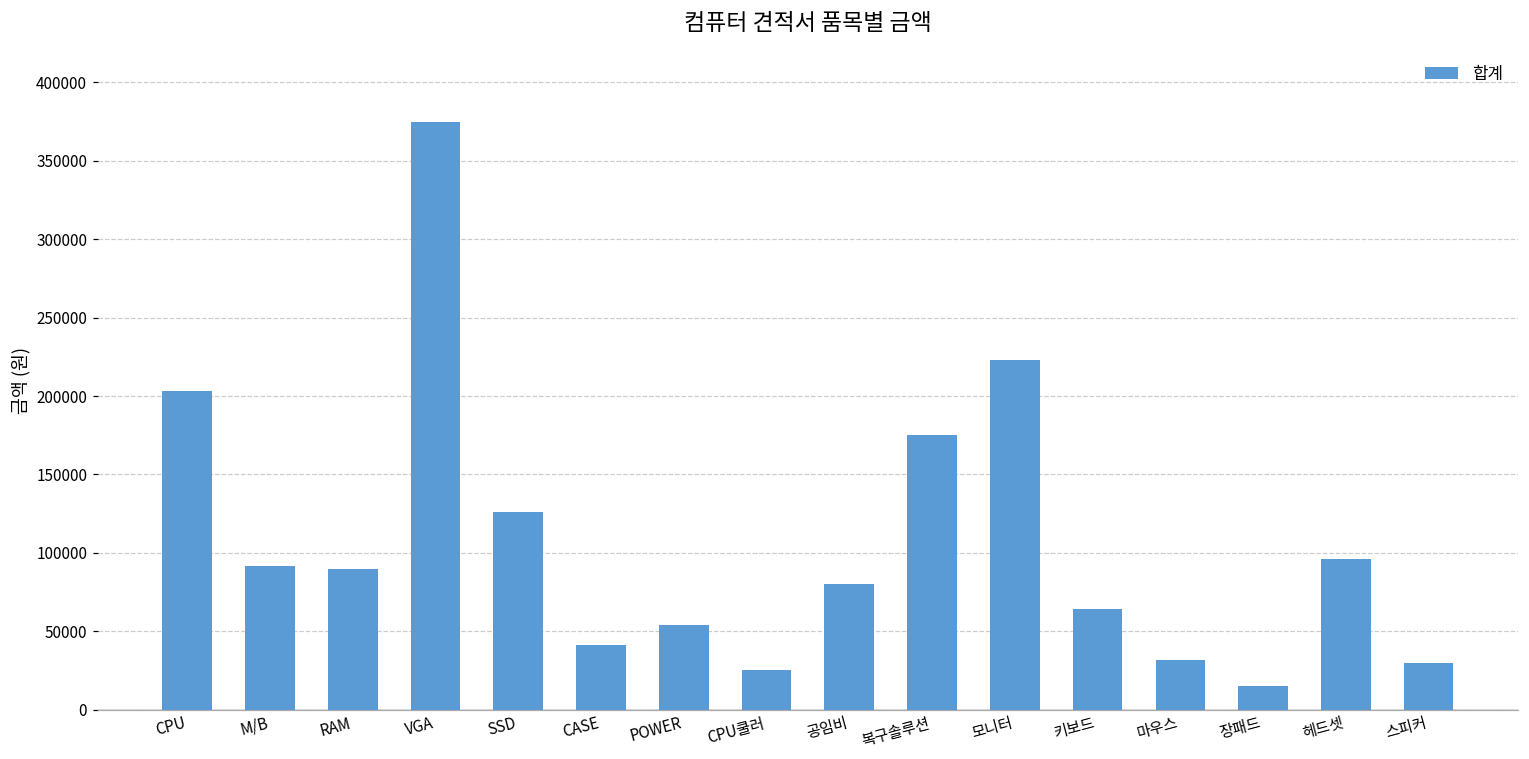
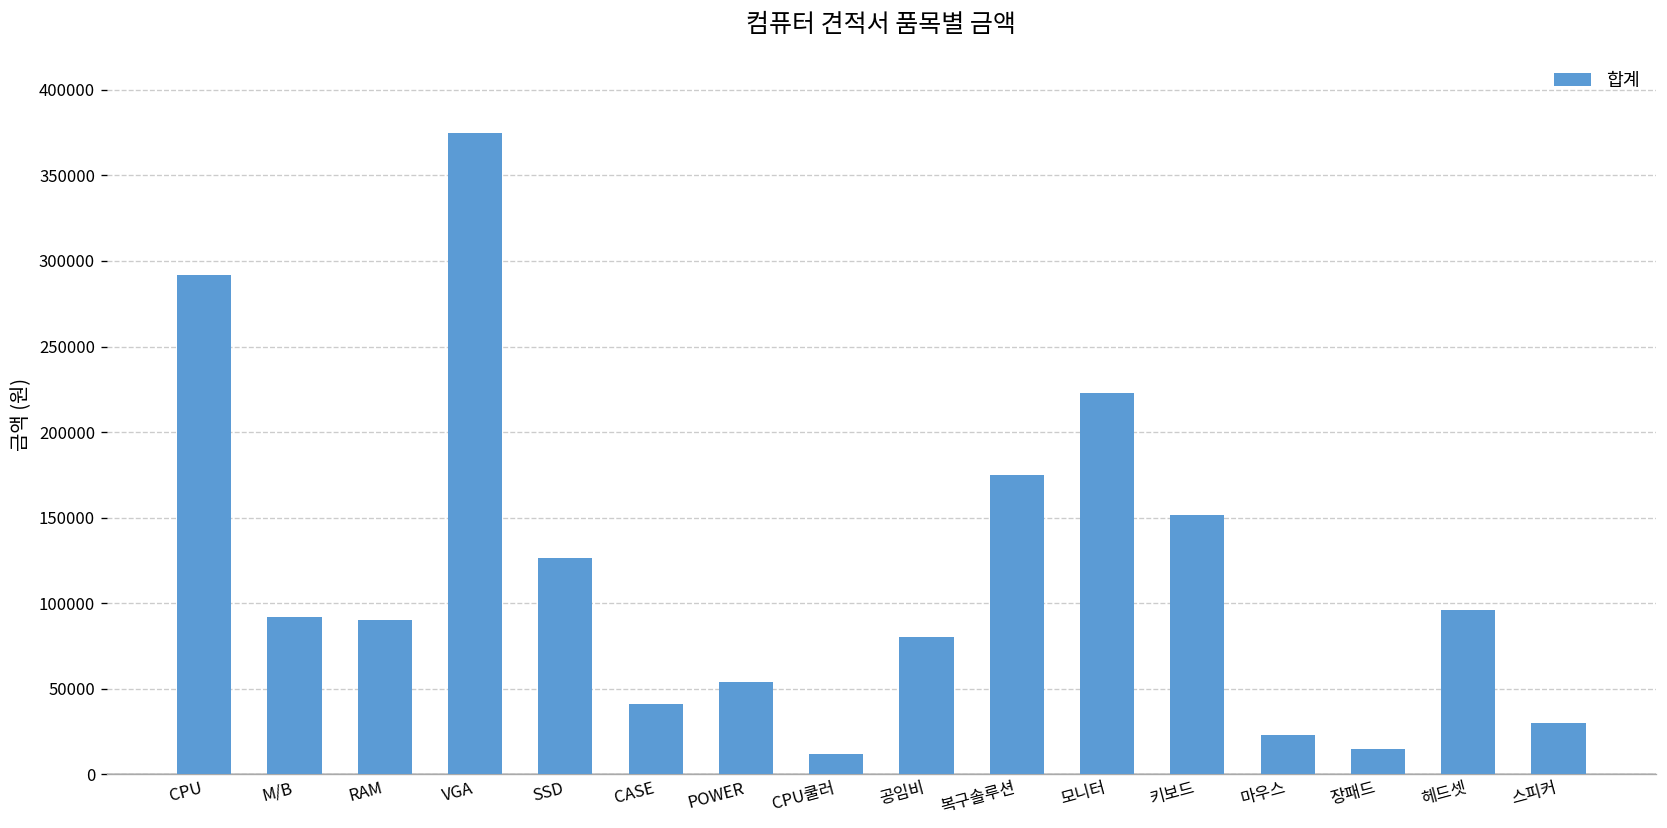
CPU: 203000 -> 292000
CPU쿨러: 25000 -> 12000
키보드: 64000 -> 152000
마우스: 32000 -> 23000
